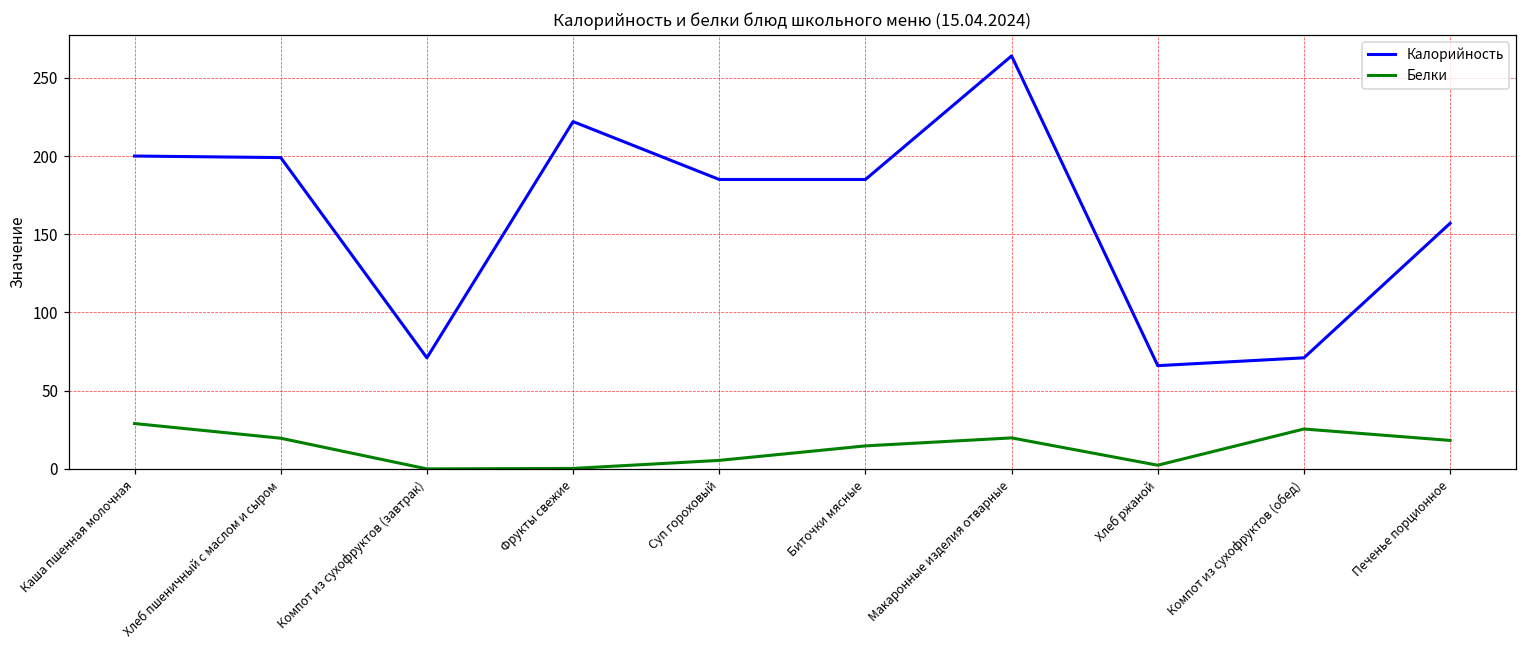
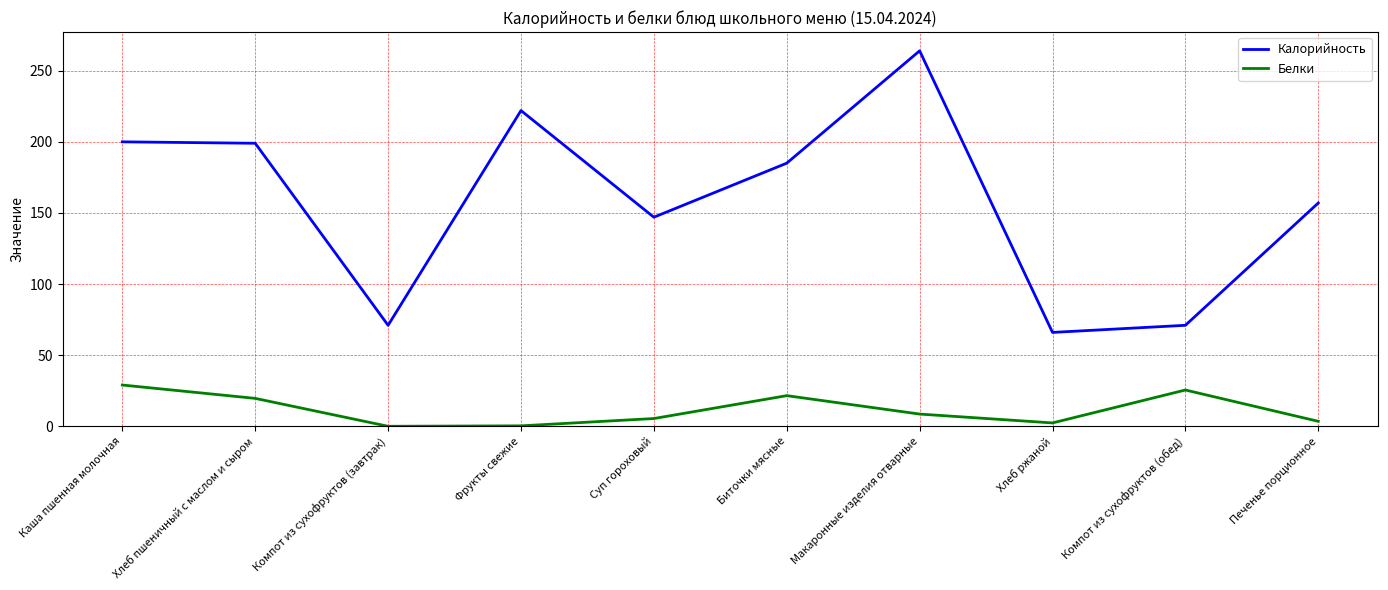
Калорийность, Суп гороховый: 185 -> 147
Белки, Биточки мясные: 15 -> 22
Белки, Макаронные изделия отварные: 20 -> 9
Белки, Печенье порционное: 18 -> 3
